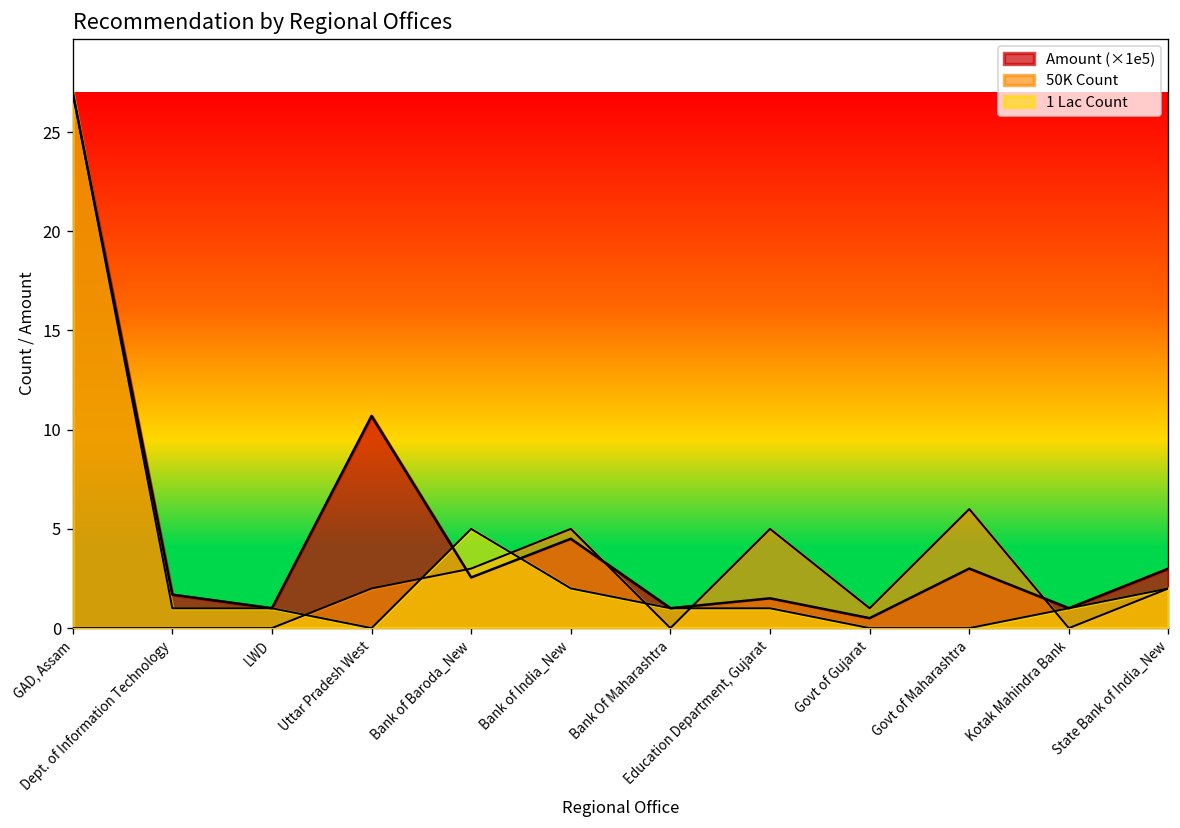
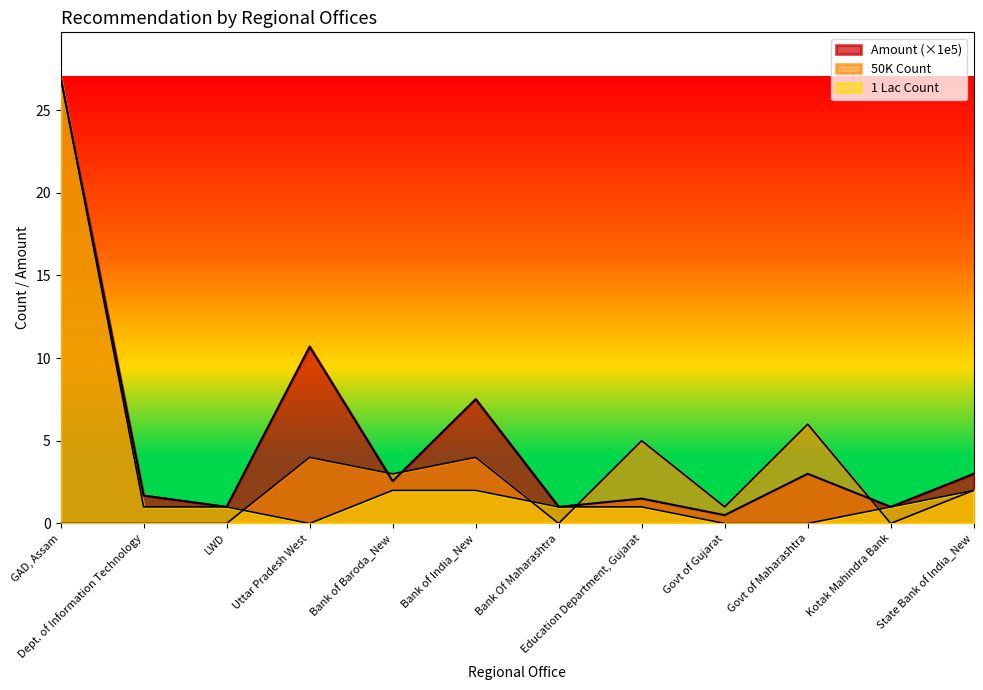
50K Count, Uttar Pradesh West: 2 -> 4
1 Lac Count, Bank of Baroda_New: 5 -> 2
Amount (×1e5), Bank of India_New: 4.5 -> 7.5
50K Count, Bank of India_New: 5 -> 4
